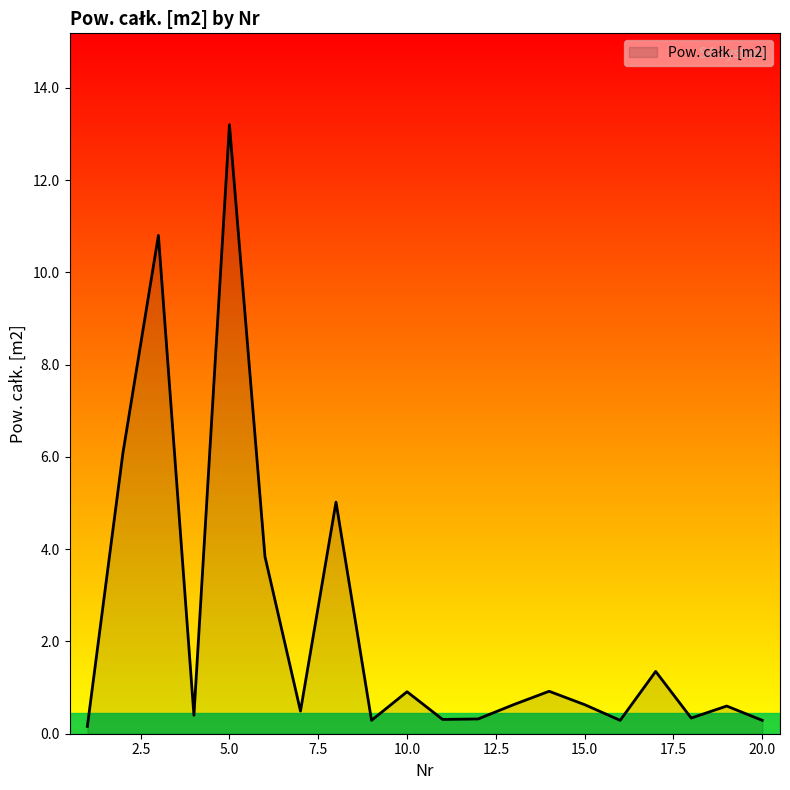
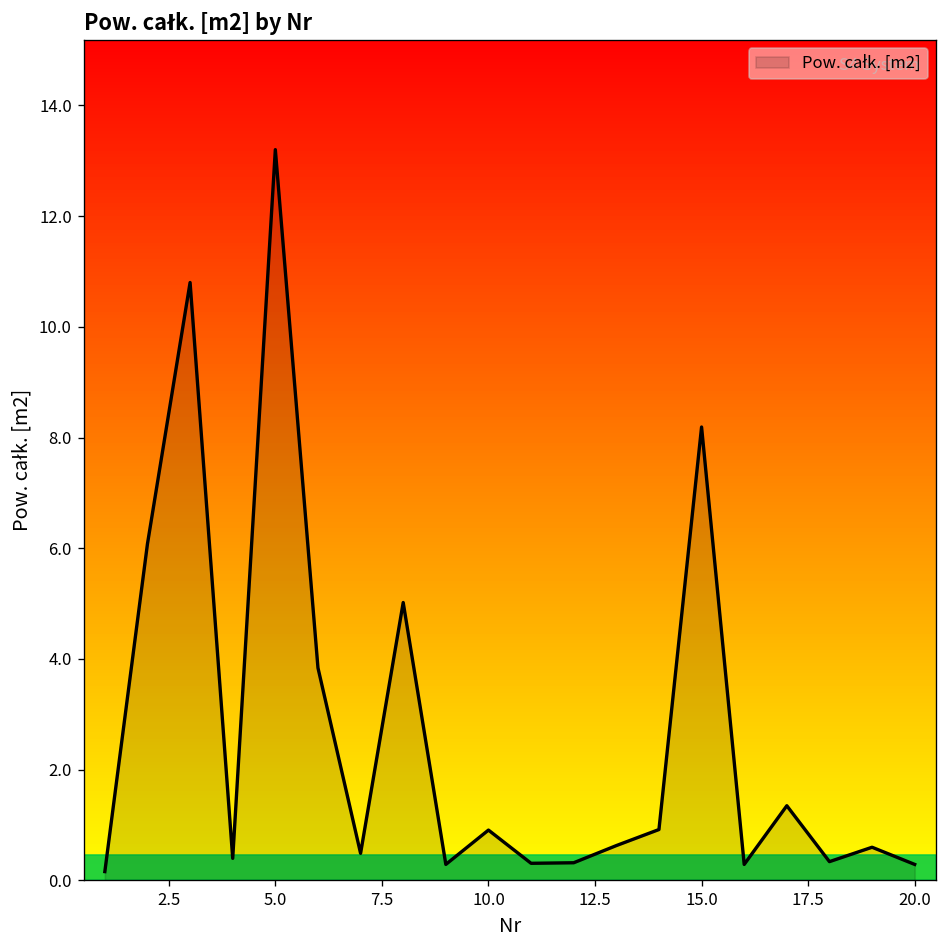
15.0: 0.6 -> 8.2
